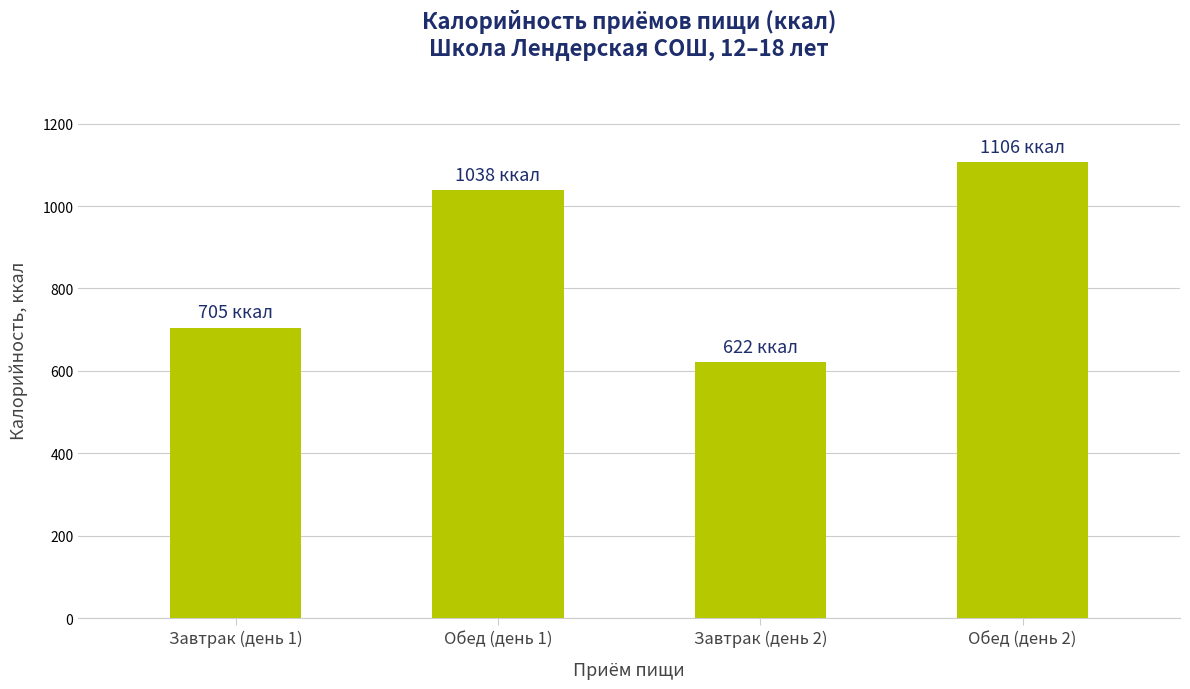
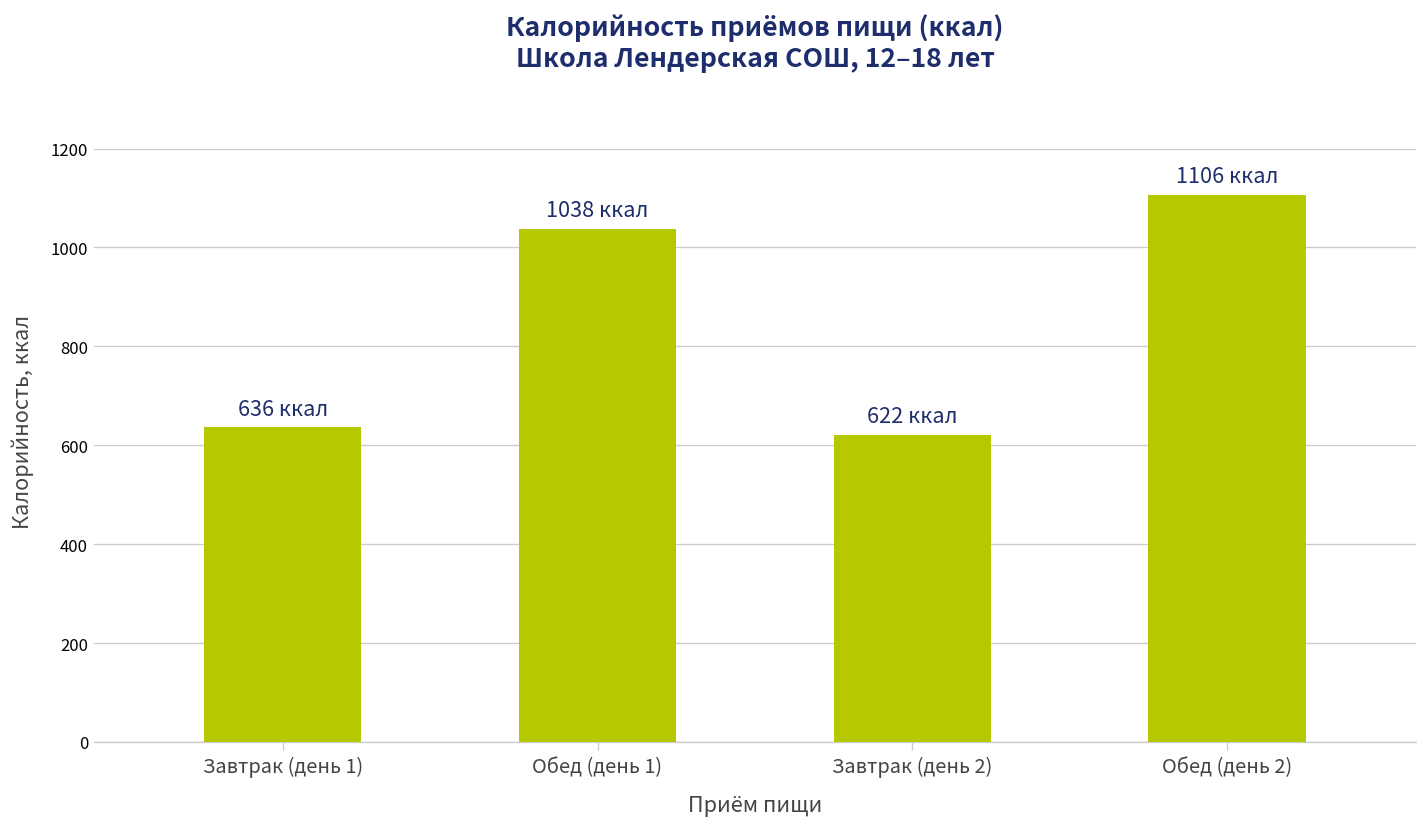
Завтрак (день 1): 705 -> 636
